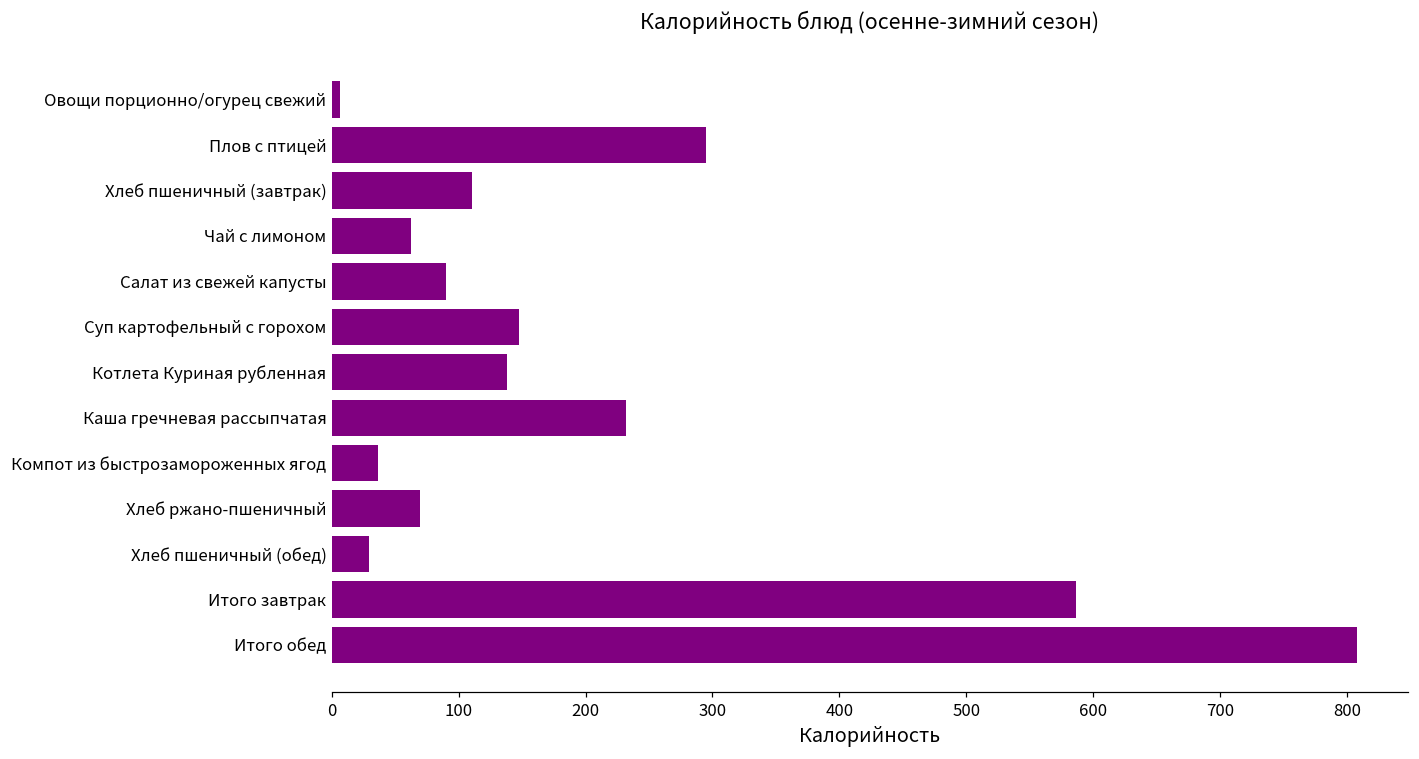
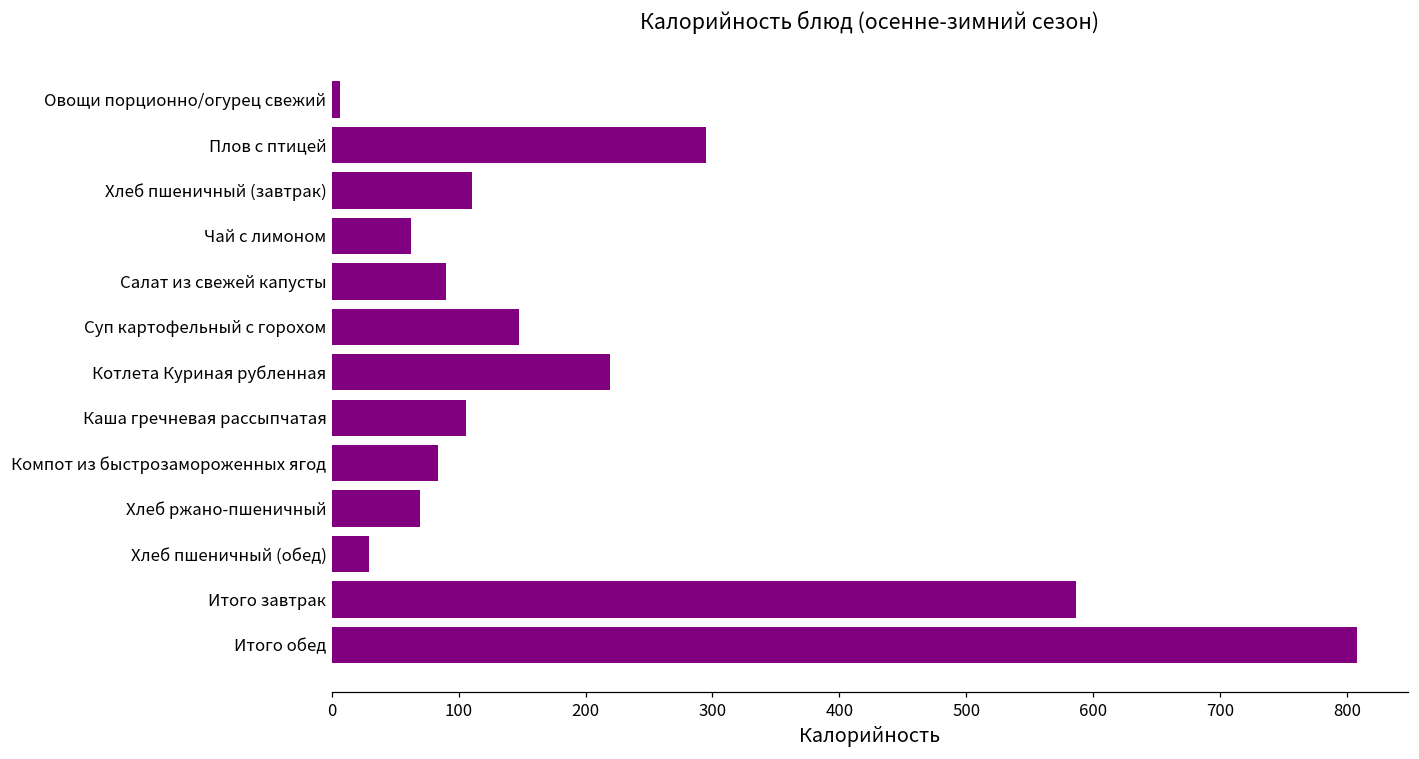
Котлета Куриная рубленная: 138 -> 219
Каша гречневая рассыпчатая: 232 -> 105
Компот из быстрозамороженных ягод: 36 -> 83
